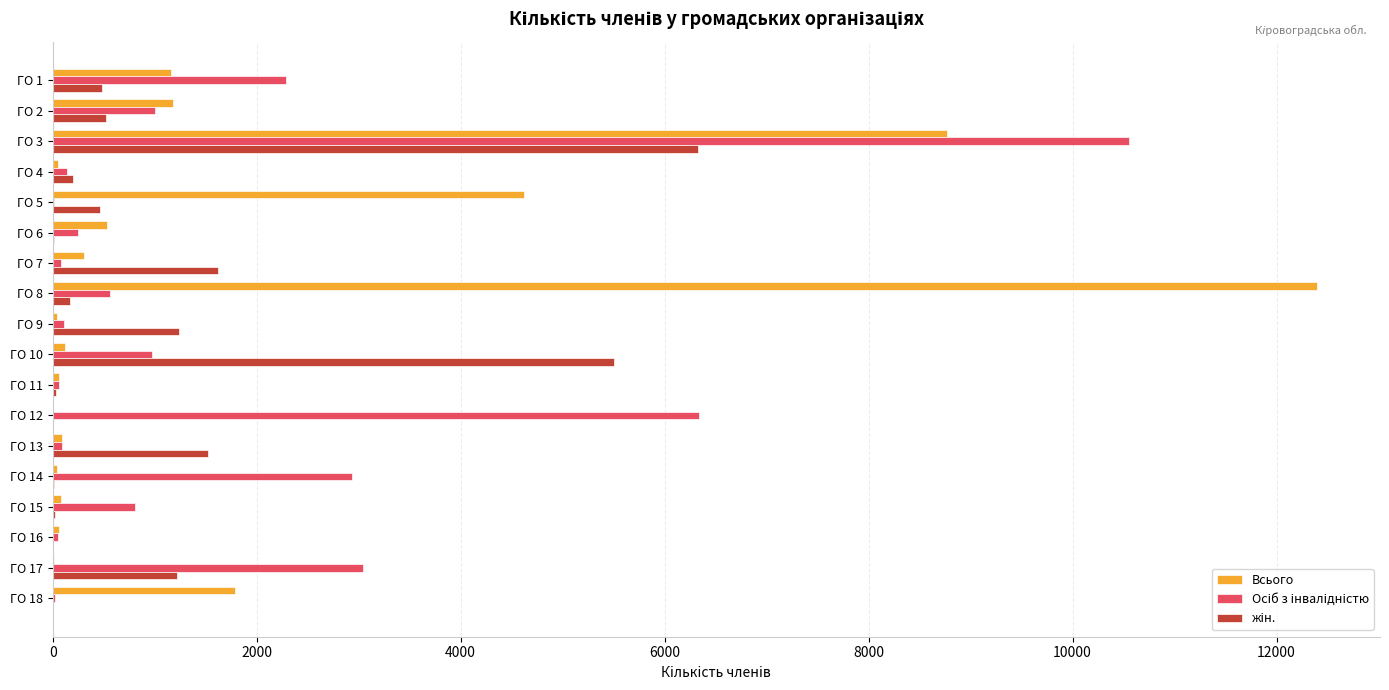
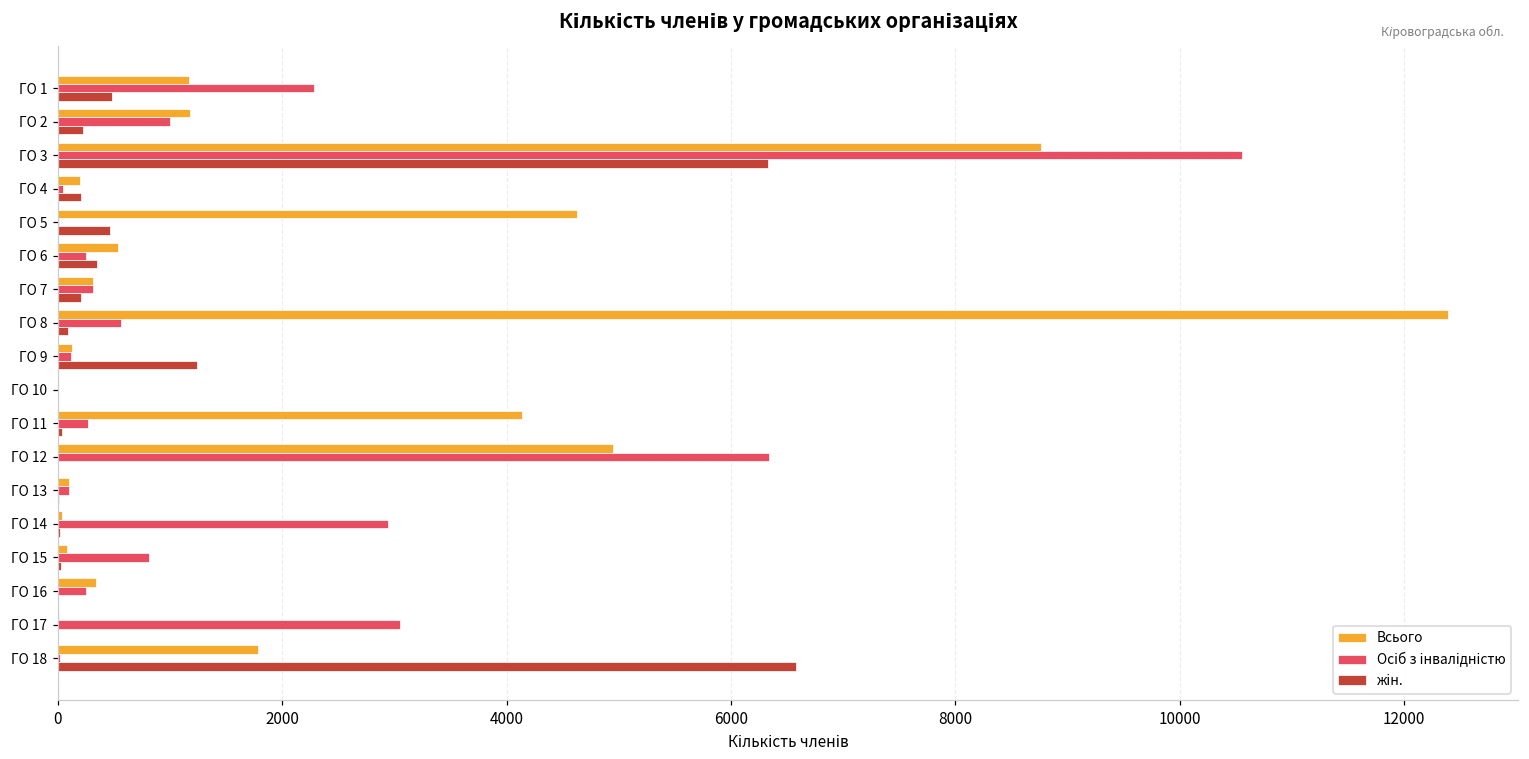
жін., ГО 2: 530 -> 220
Всього, ГО 4: 50 -> 200
Осіб з інвалідністю, ГО 4: 140 -> 50
жін., ГО 6: 10 -> 350
Осіб з інвалідністю, ГО 7: 80 -> 310
жін., ГО 7: 1620 -> 200
жін., ГО 8: 170 -> 90
Всього, ГО 9: 40 -> 120
Всього, ГО 10: 120 -> 0
Осіб з інвалідністю, ГО 10: 970 -> 0
жін., ГО 10: 5510 -> 0
Всього, ГО 11: 60 -> 4140
Осіб з інвалідністю, ГО 11: 60 -> 270
Всього, ГО 12: 10 -> 4950
жін., ГО 13: 1530 -> 10
Всього, ГО 16: 60 -> 340
Осіб з інвалідністю, ГО 16: 50 -> 250
жін., ГО 17: 1220 -> 0
жін., ГО 18: 0 -> 6580
